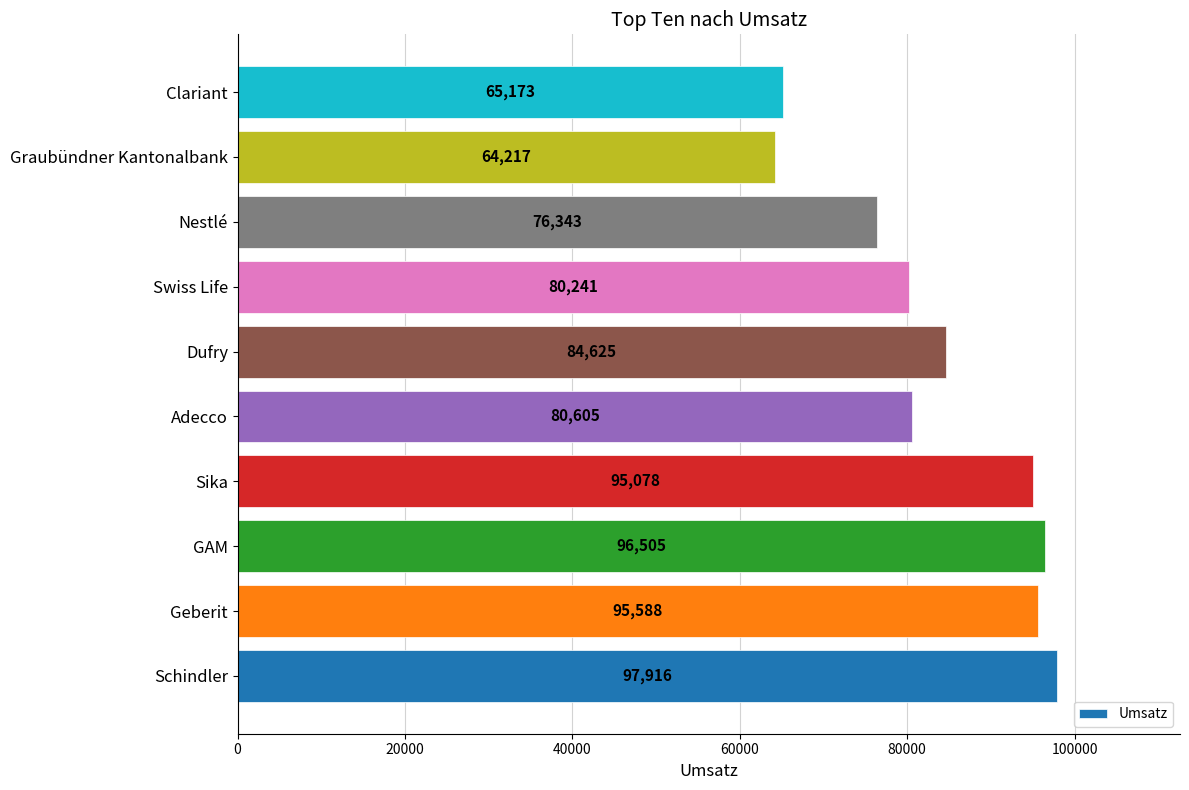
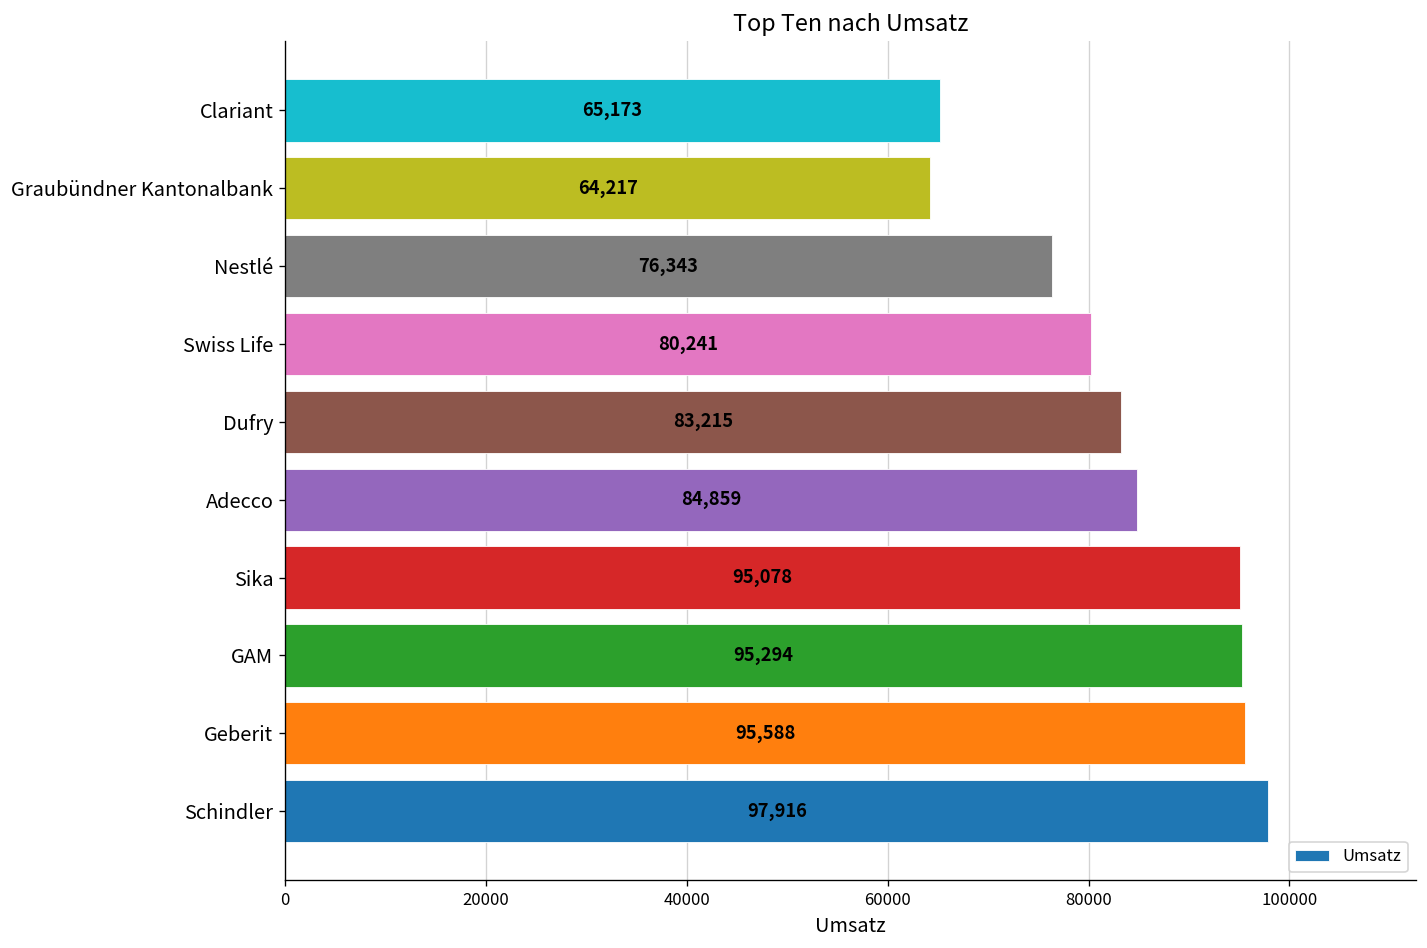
Dufry: 84,625 -> 83,215
Adecco: 80,605 -> 84,859
GAM: 96,505 -> 95,294
